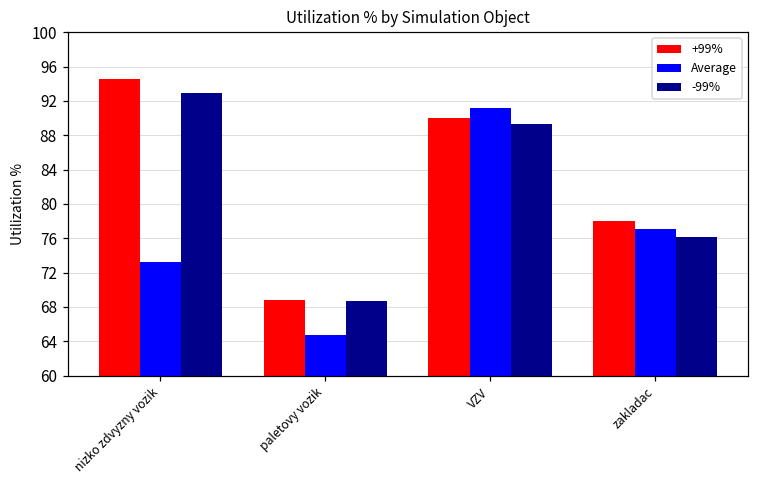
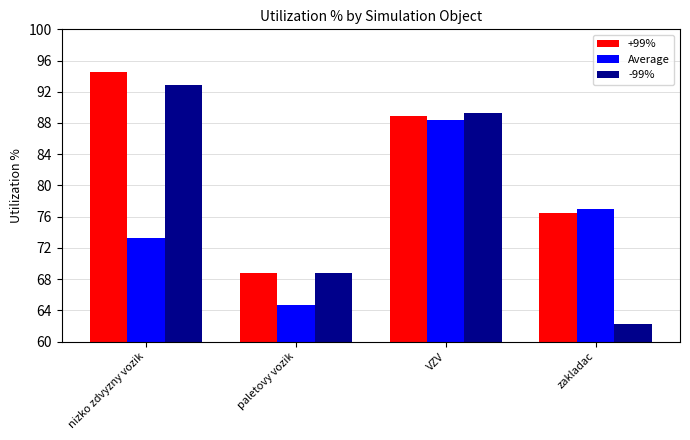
+99%, VZV: 90 -> 89
Average, VZV: 91 -> 88
+99%, zakladac: 78 -> 77
-99%, zakladac: 76 -> 62
